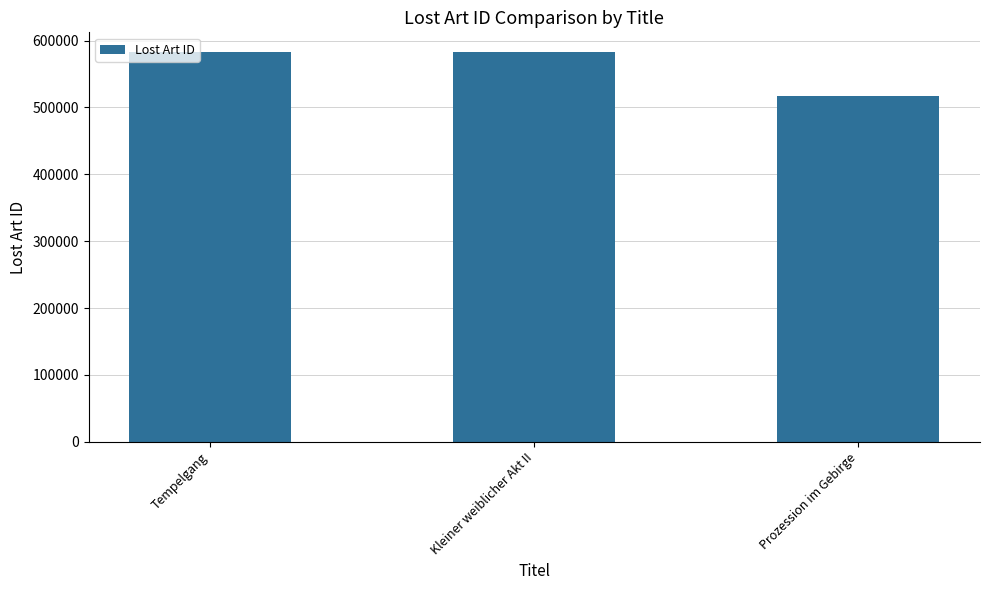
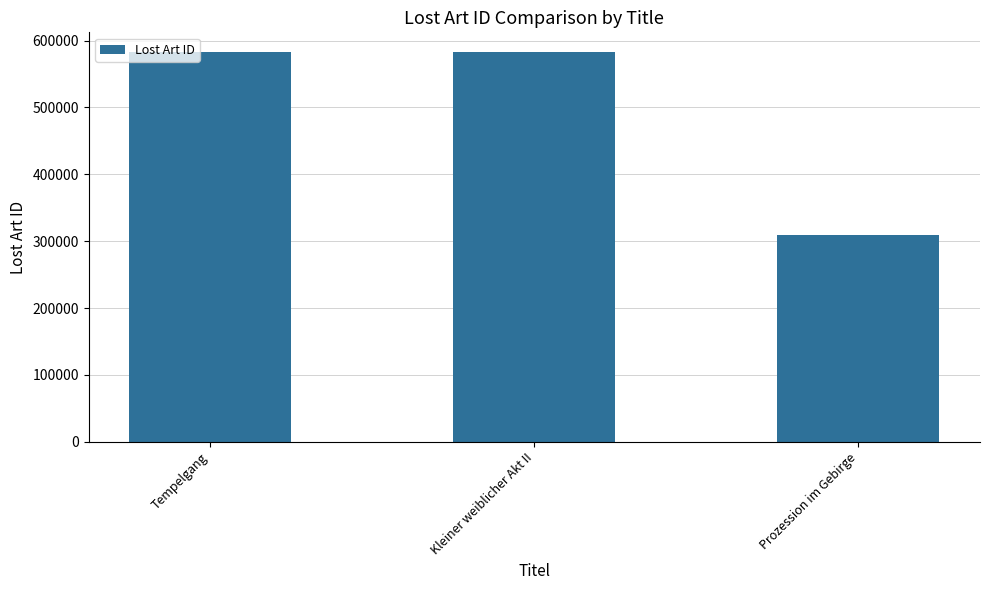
Prozession im Gebirge: 520000 -> 310000
